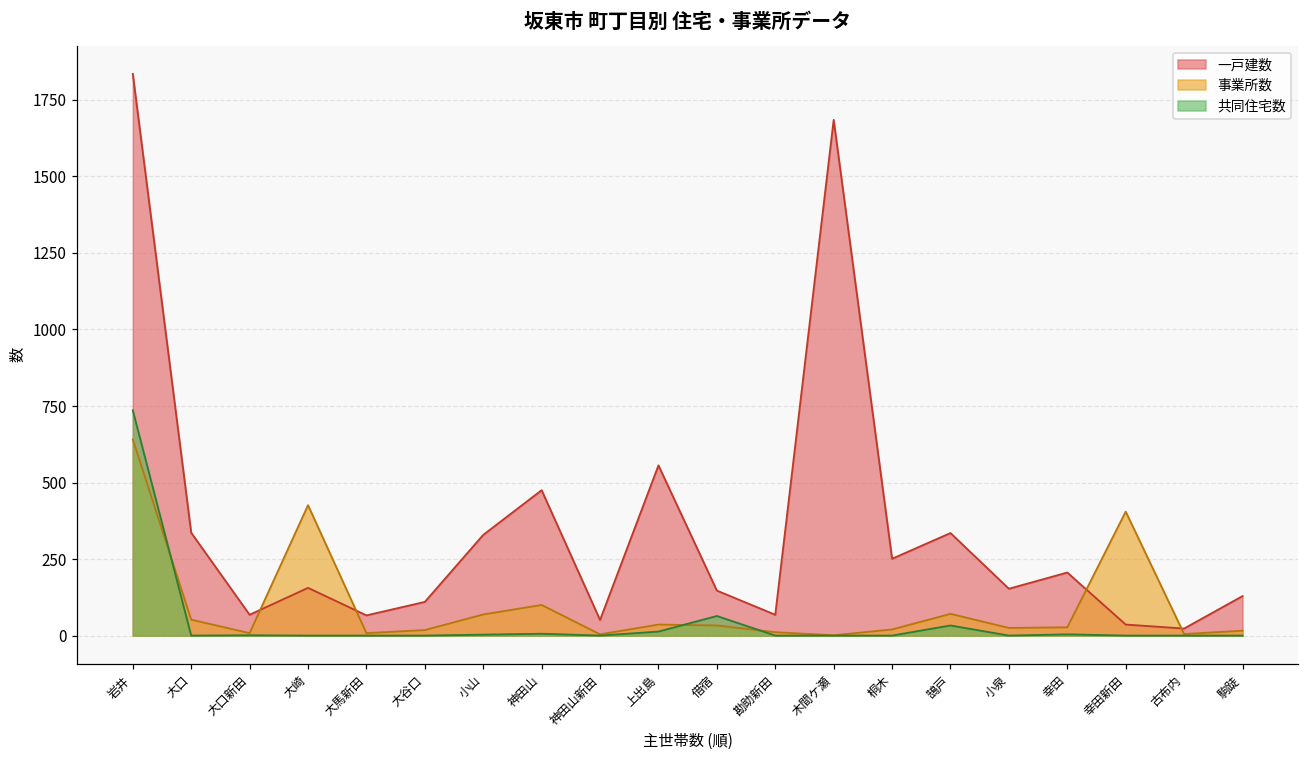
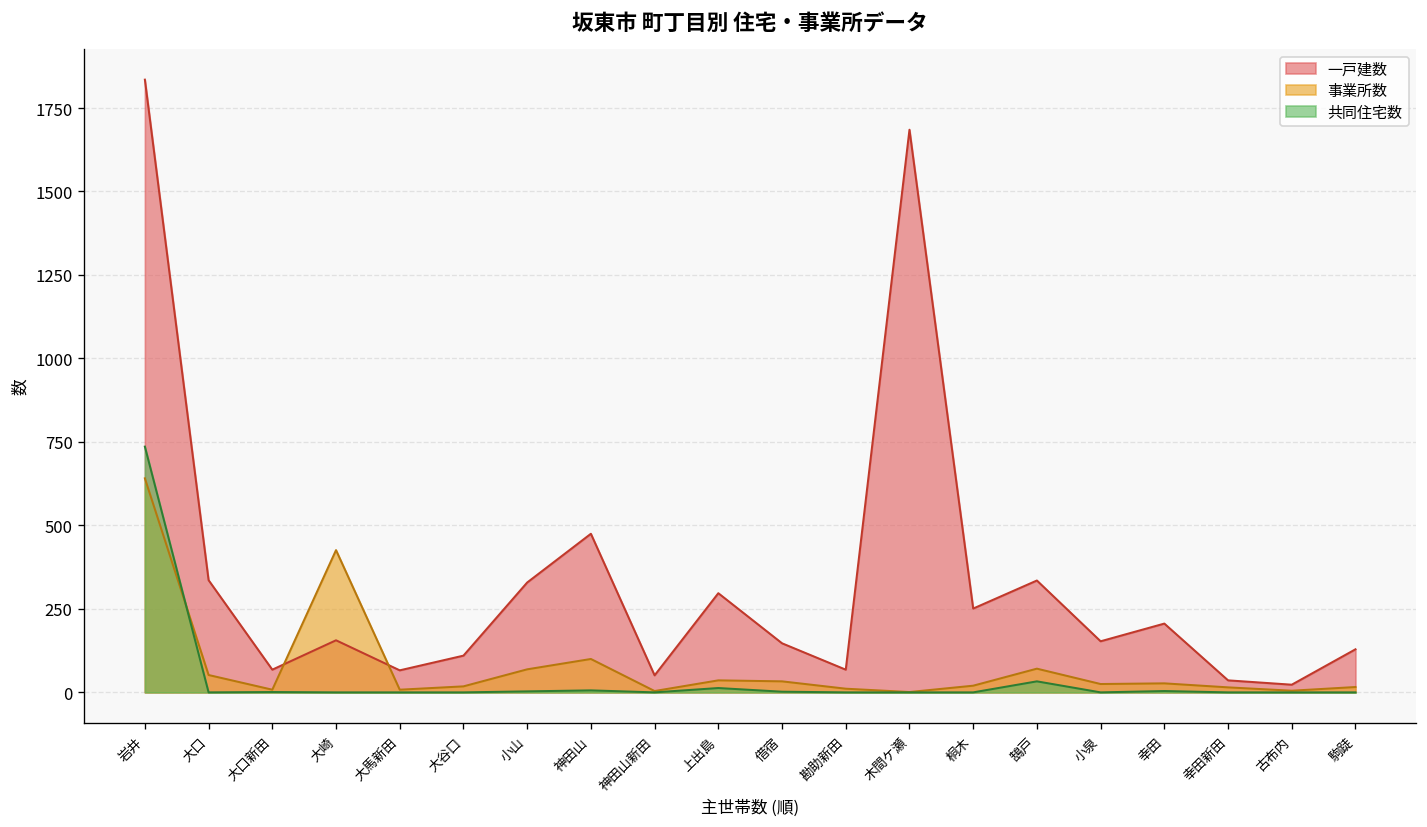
一戸建数, 上出島: 560 -> 300
共同住宅数, 借宿: 60 -> 0
事業所数, 幸田新田: 410 -> 20
